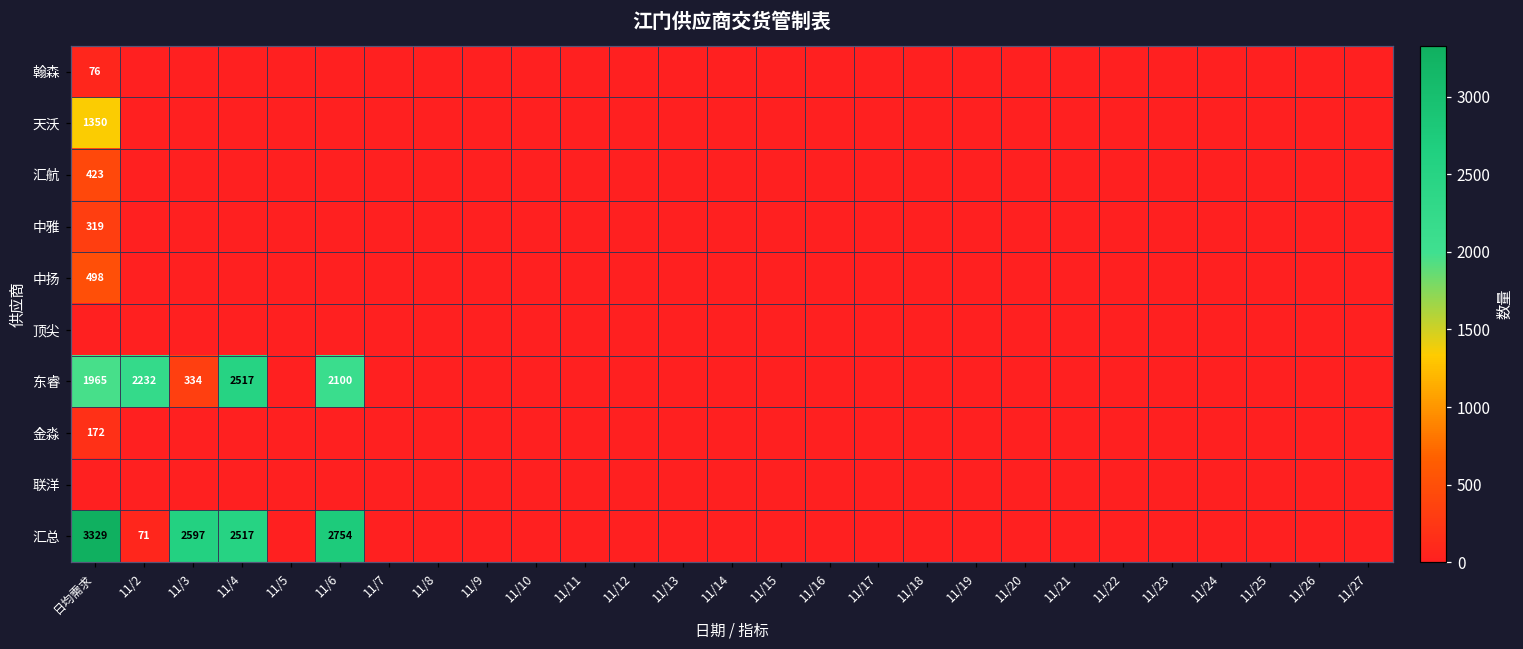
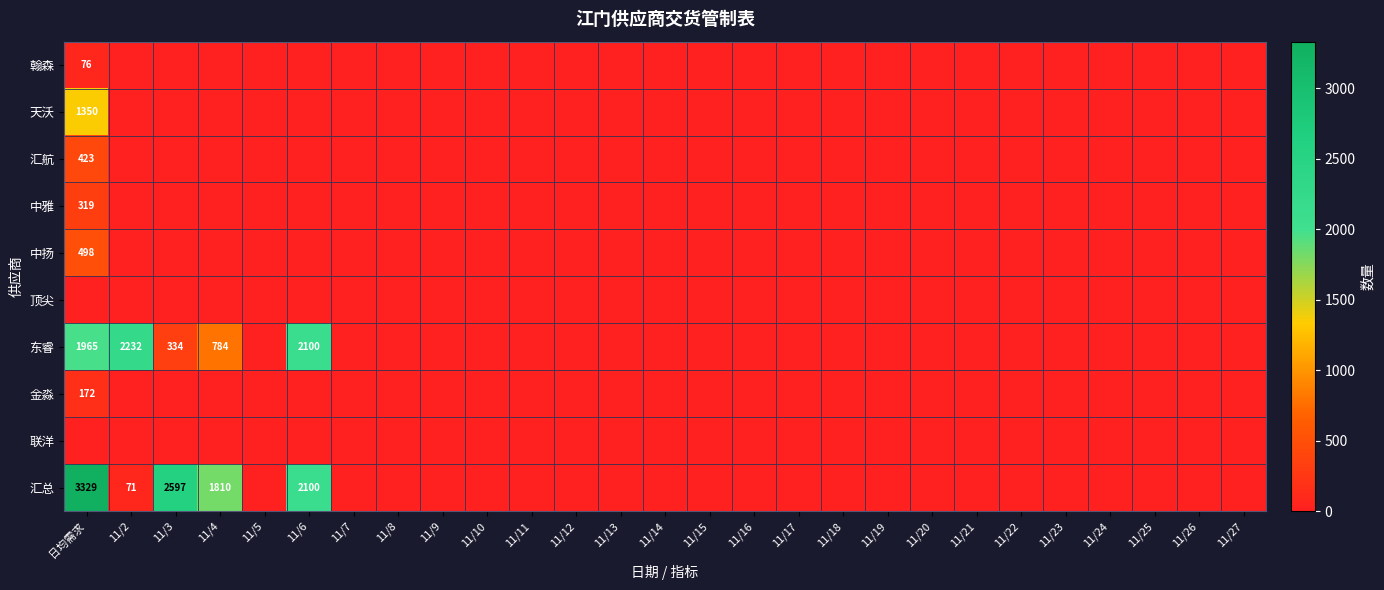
东睿, 11/4: 2517 -> 784
汇总, 11/4: 2517 -> 1810
汇总, 11/6: 2754 -> 2100
